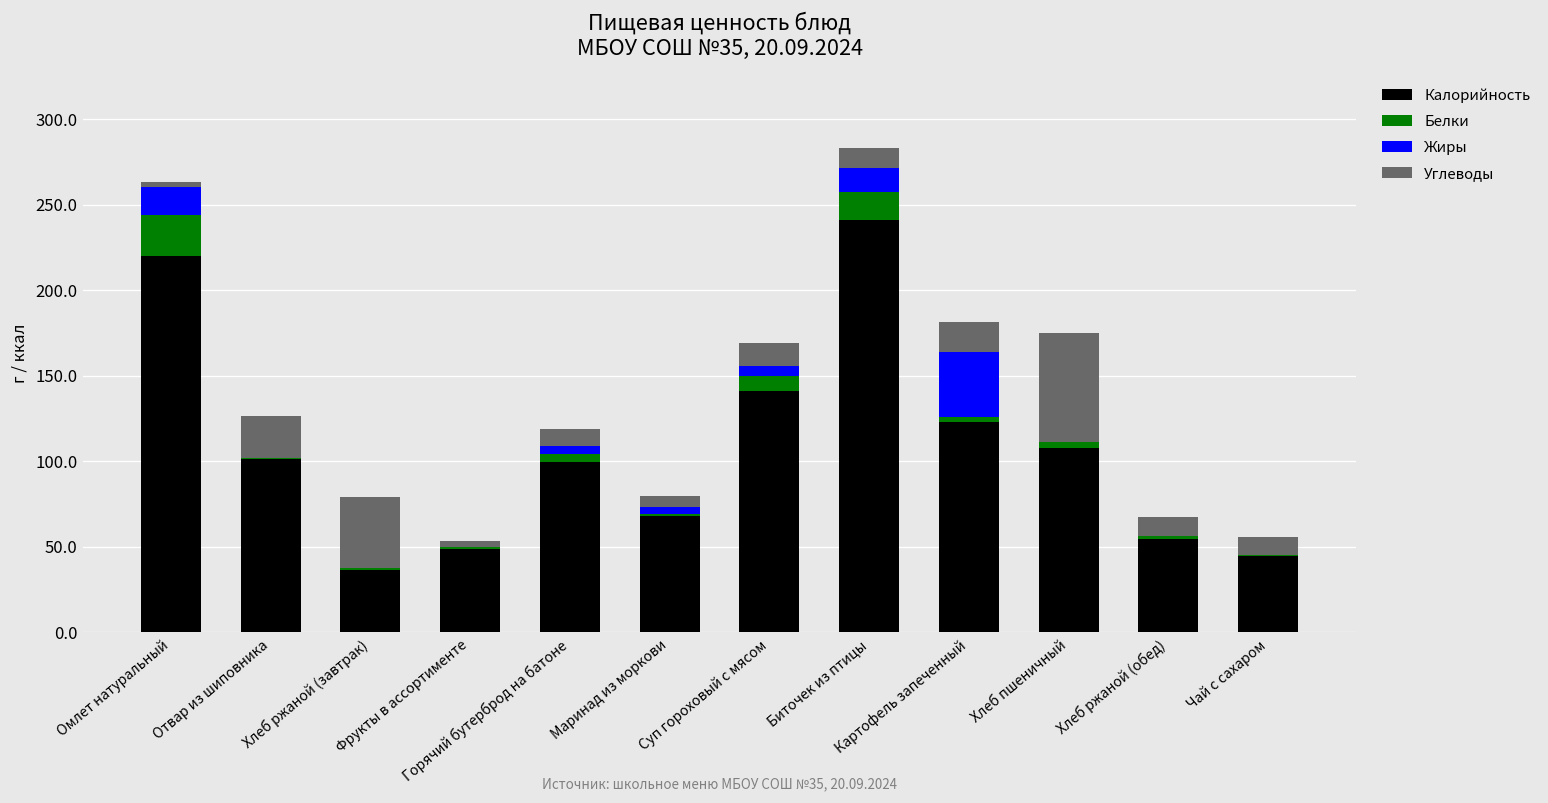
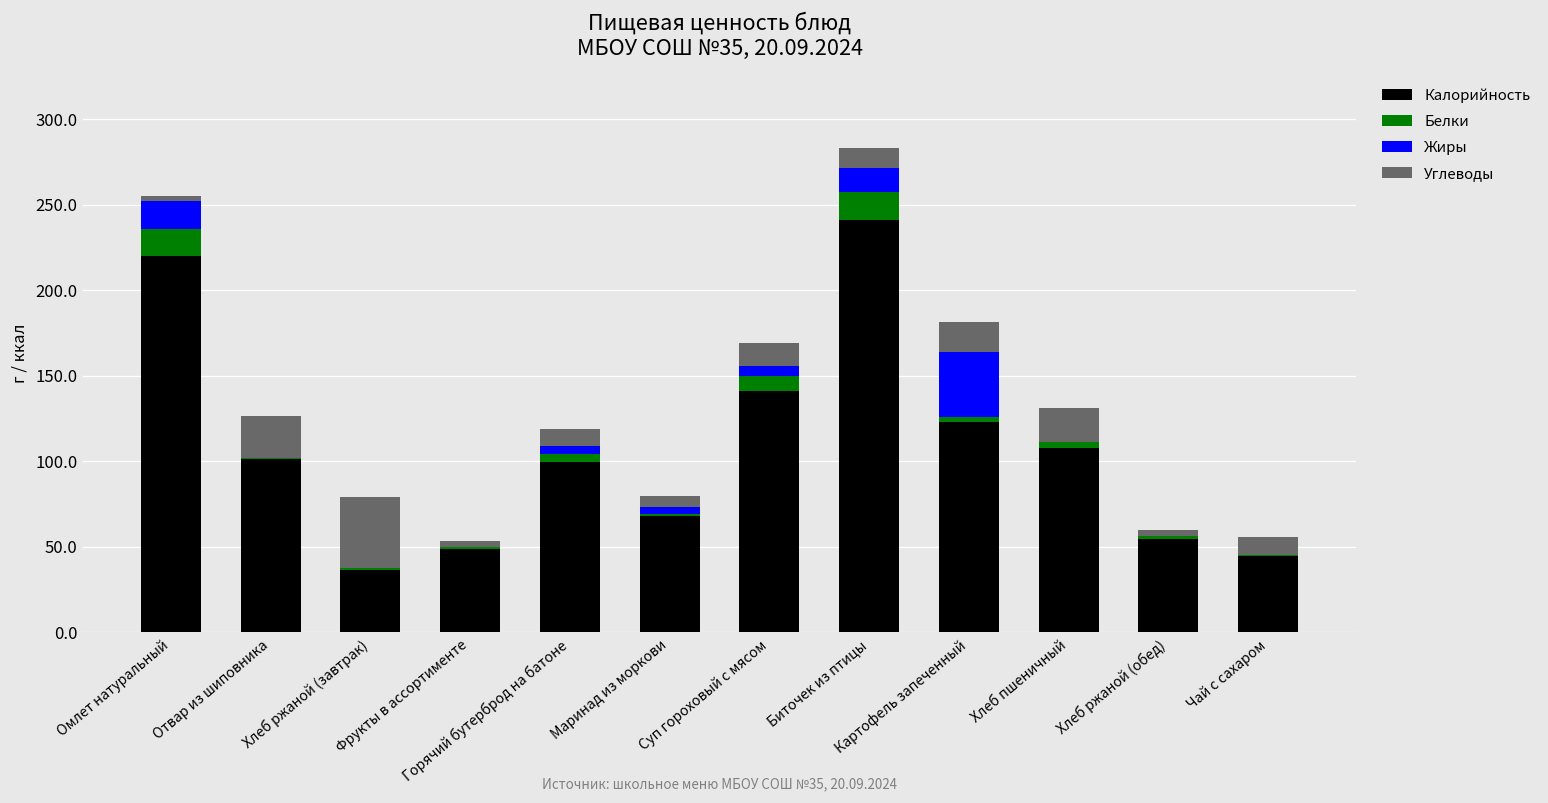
Белки, Омлет натуральный: 24 -> 16
Углеводы, Хлеб пшеничный: 64 -> 20
Углеводы, Хлеб ржаной (обед): 11 -> 3
